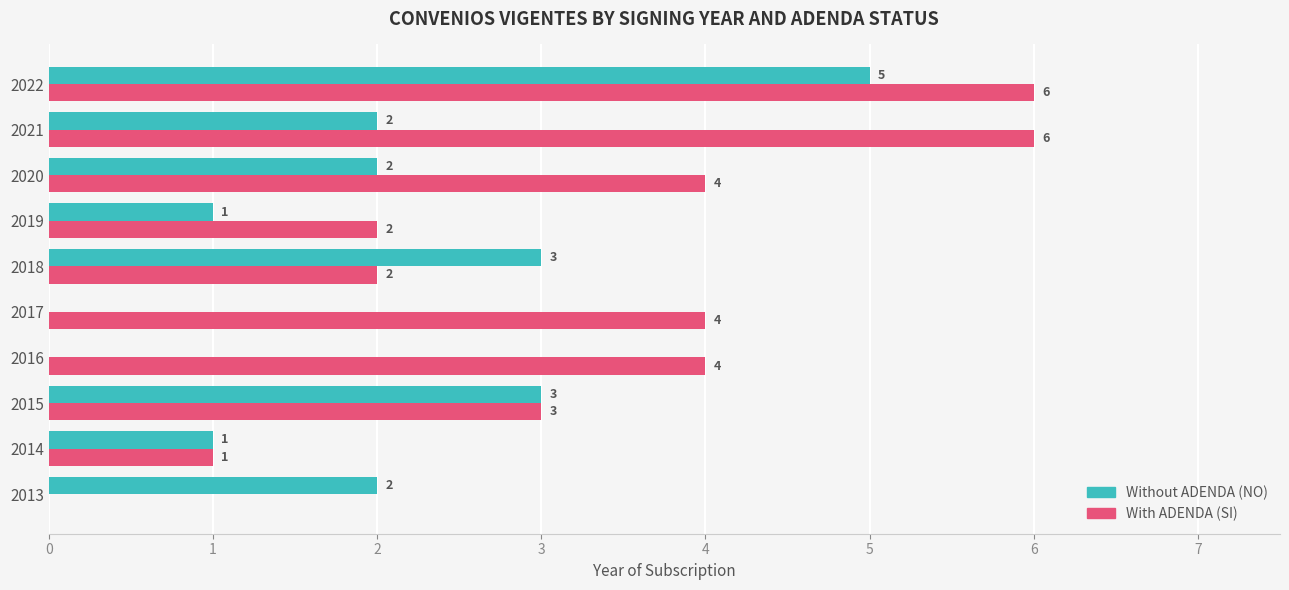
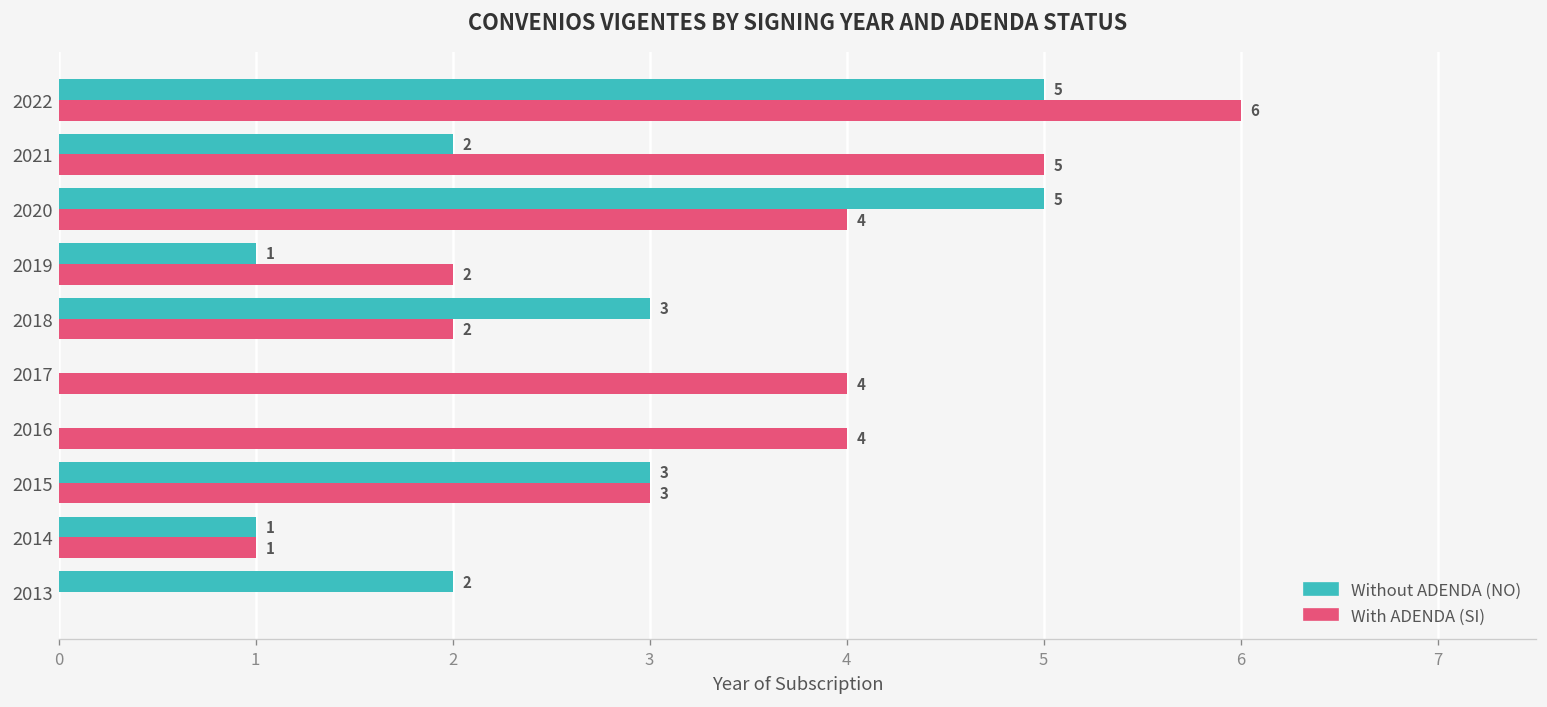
With ADENDA (SI), 2021: 6 -> 5
Without ADENDA (NO), 2020: 2 -> 5
